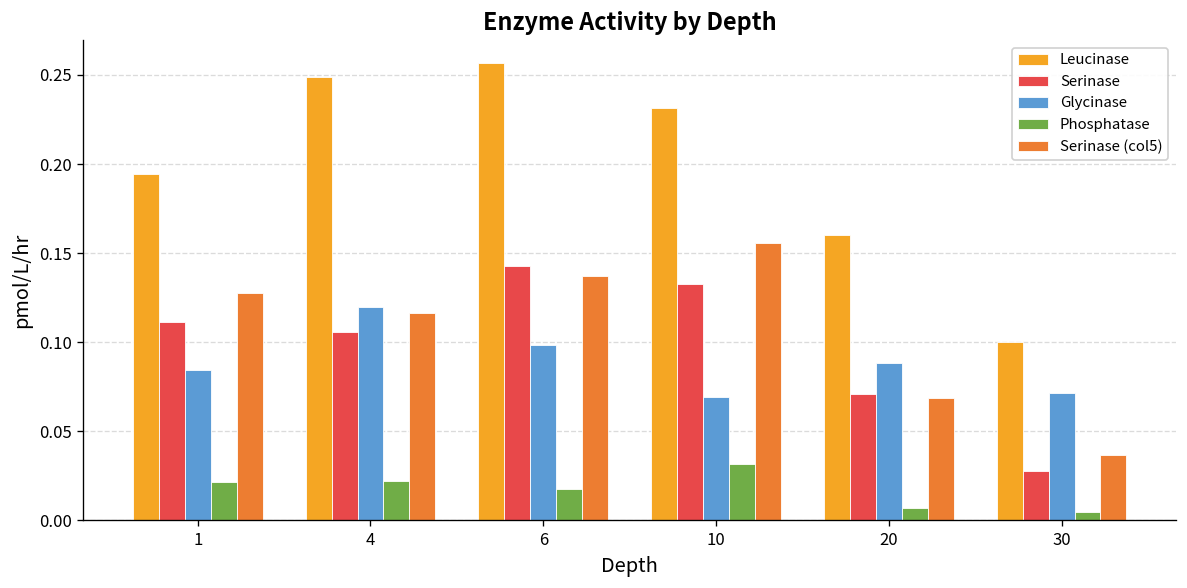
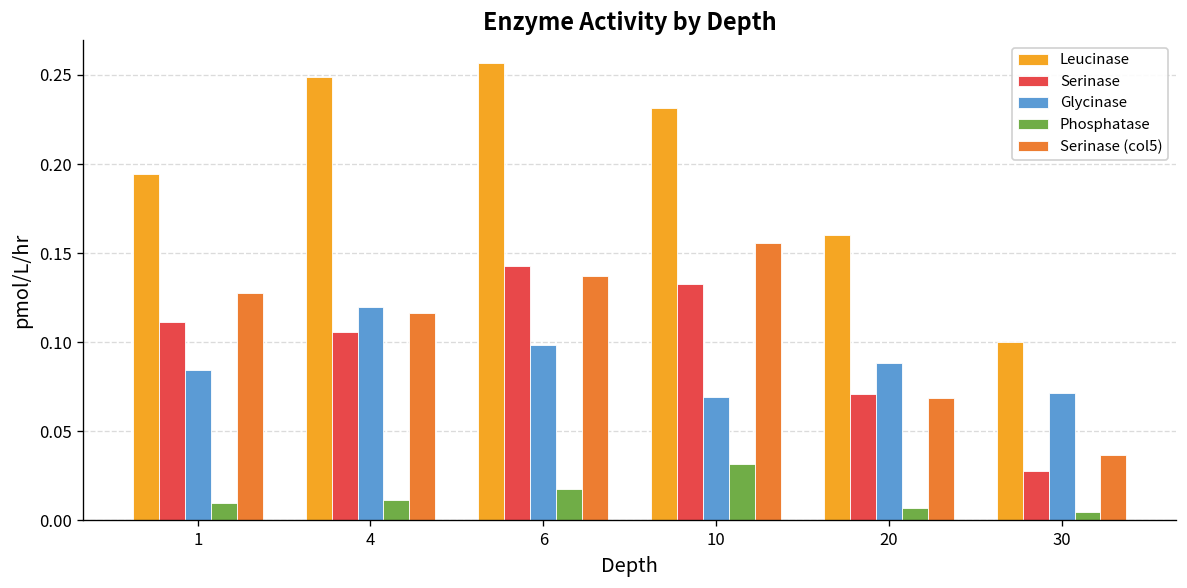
Phosphatase, 1: 0.022 -> 0.010
Phosphatase, 4: 0.022 -> 0.011
